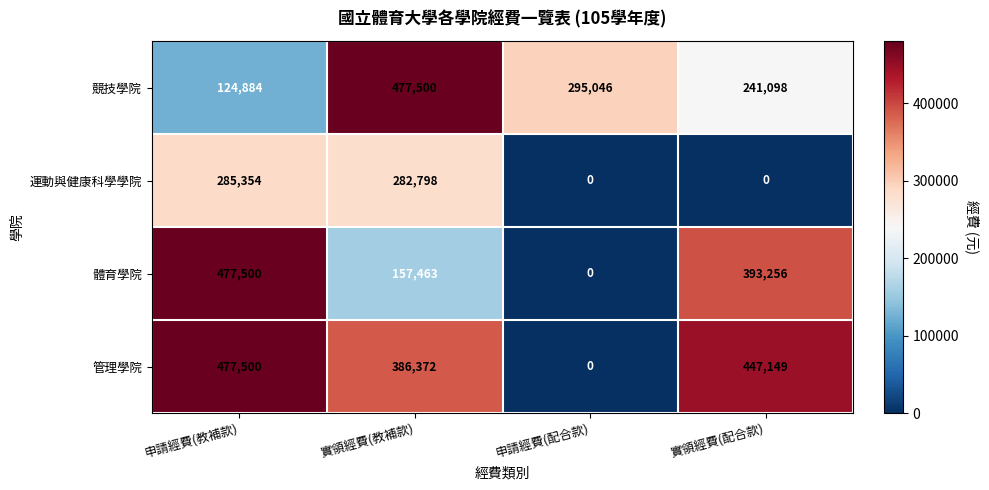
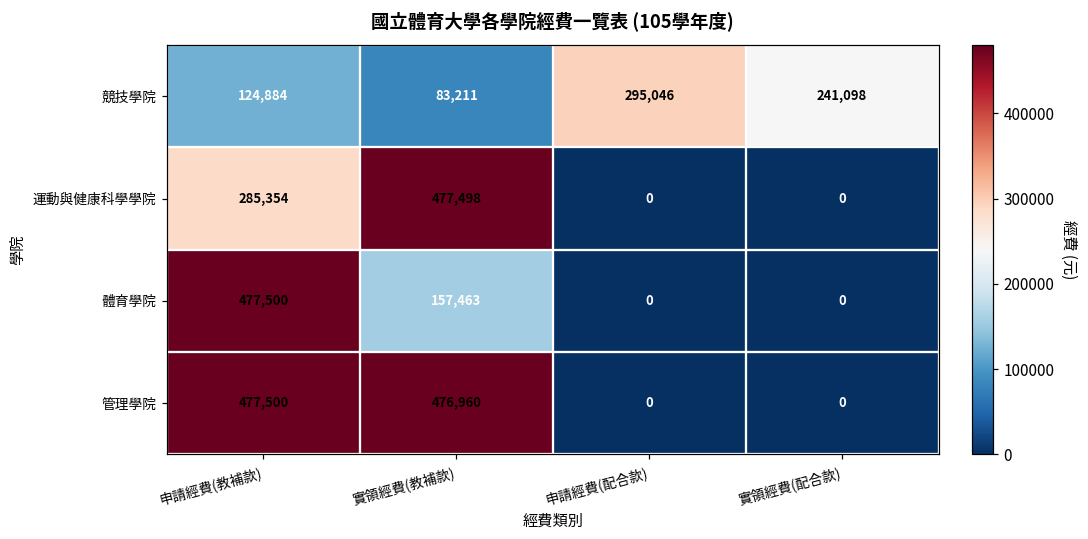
競技學院, 實領經費(教補款): 477,500 -> 83,211
運動與健康科學學院, 實領經費(教補款): 282,798 -> 477,498
體育學院, 實領經費(配合款): 393,256 -> 0
管理學院, 實領經費(教補款): 386,372 -> 476,960
管理學院, 實領經費(配合款): 447,149 -> 0
